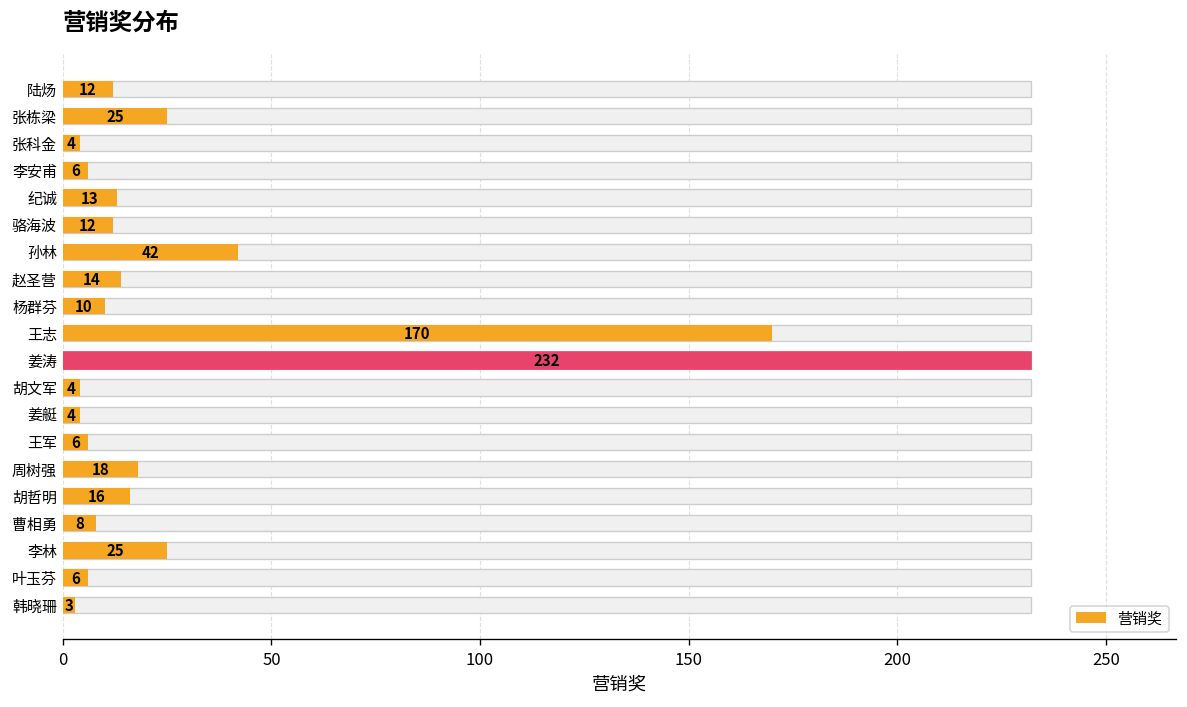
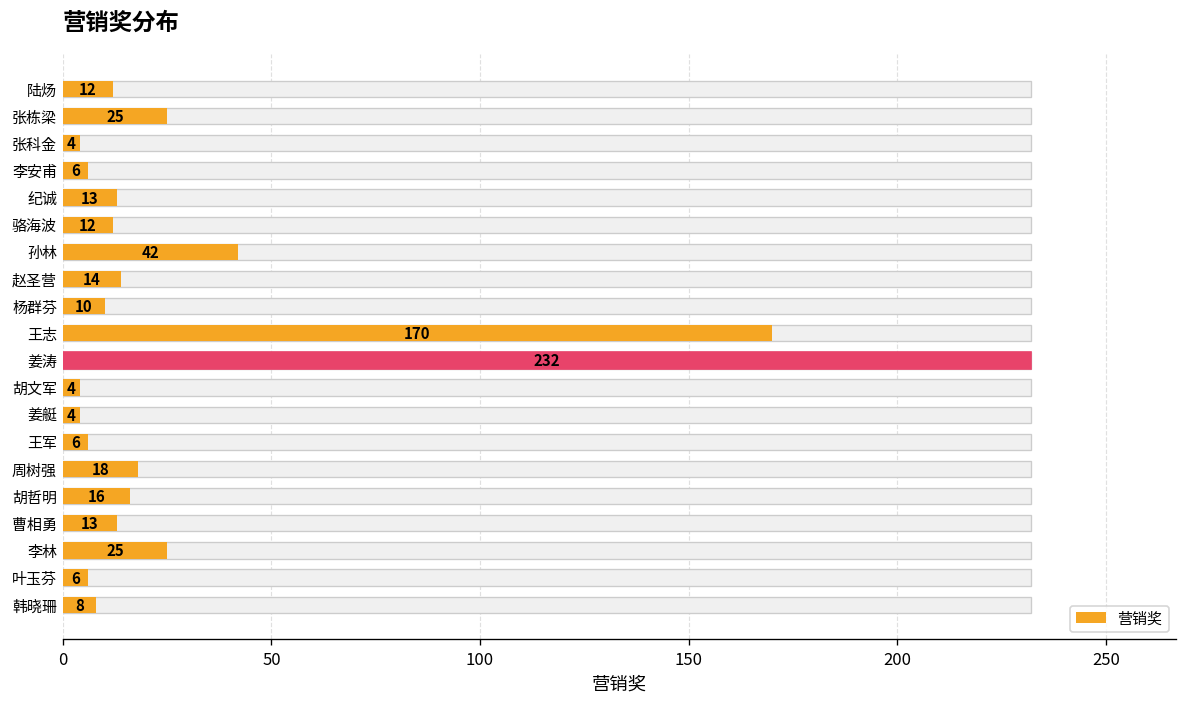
营销奖, 曹相勇: 8 -> 13
营销奖, 韩晓珊: 3 -> 8
